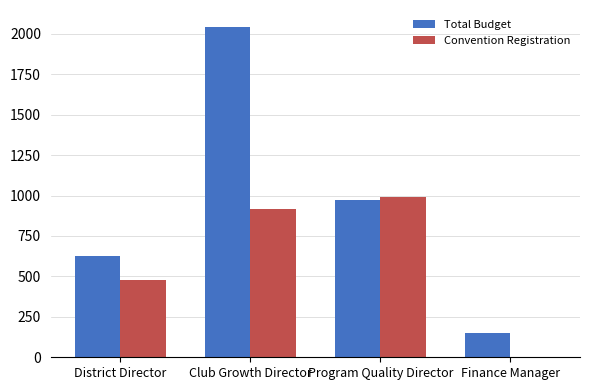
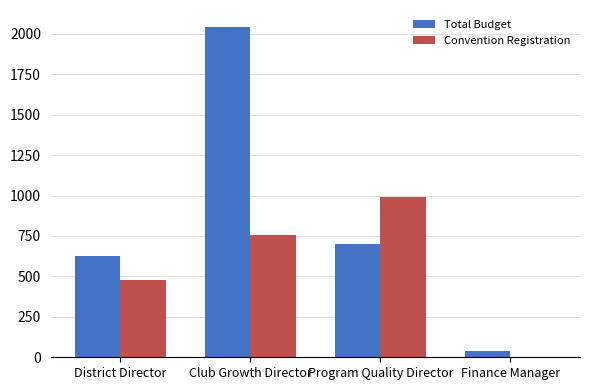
Convention Registration, Club Growth Director: 920 -> 760
Total Budget, Program Quality Director: 980 -> 700
Total Budget, Finance Manager: 150 -> 40
